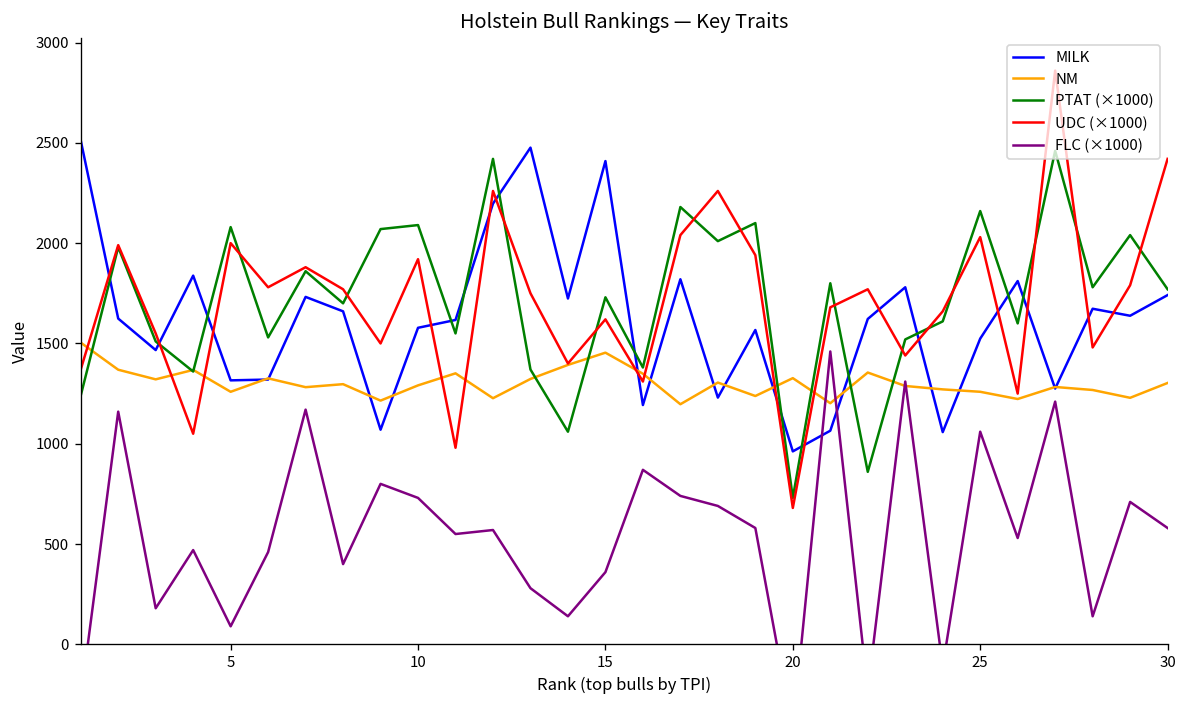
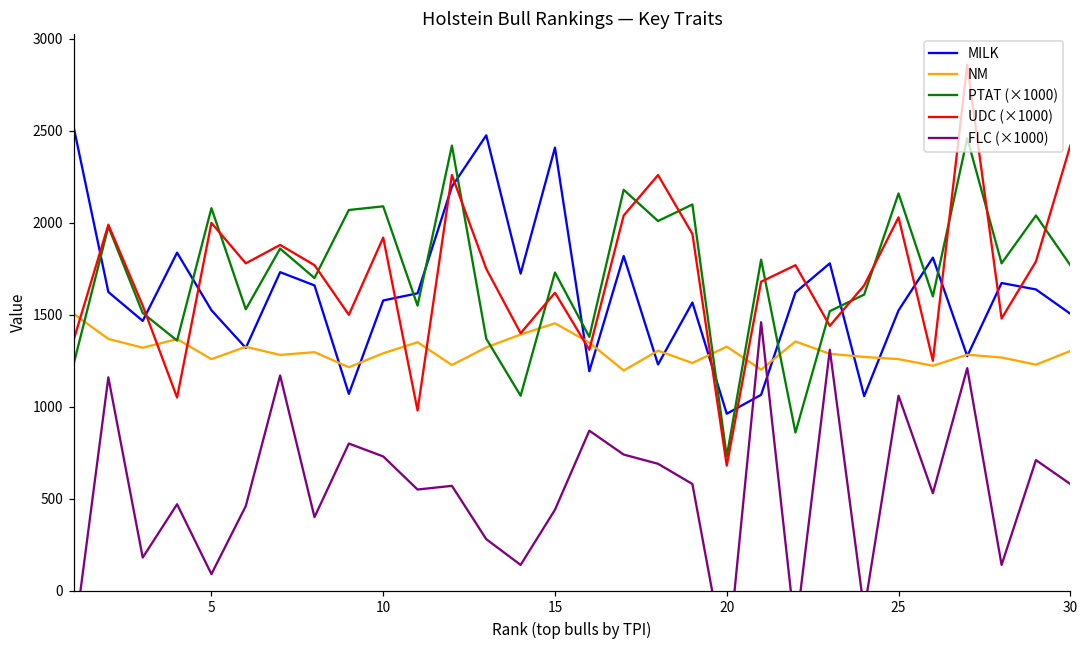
MILK, 5: 1320 -> 1530
FLC (×1000), 15: 360 -> 440
MILK, 30: 1740 -> 1510
